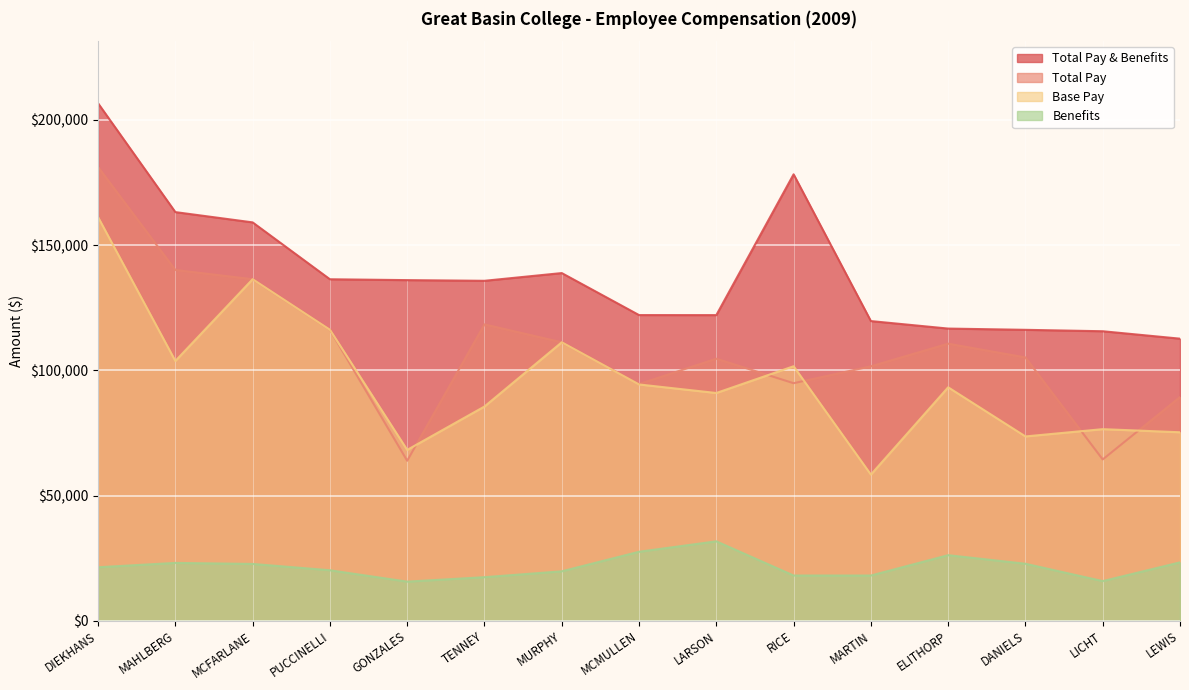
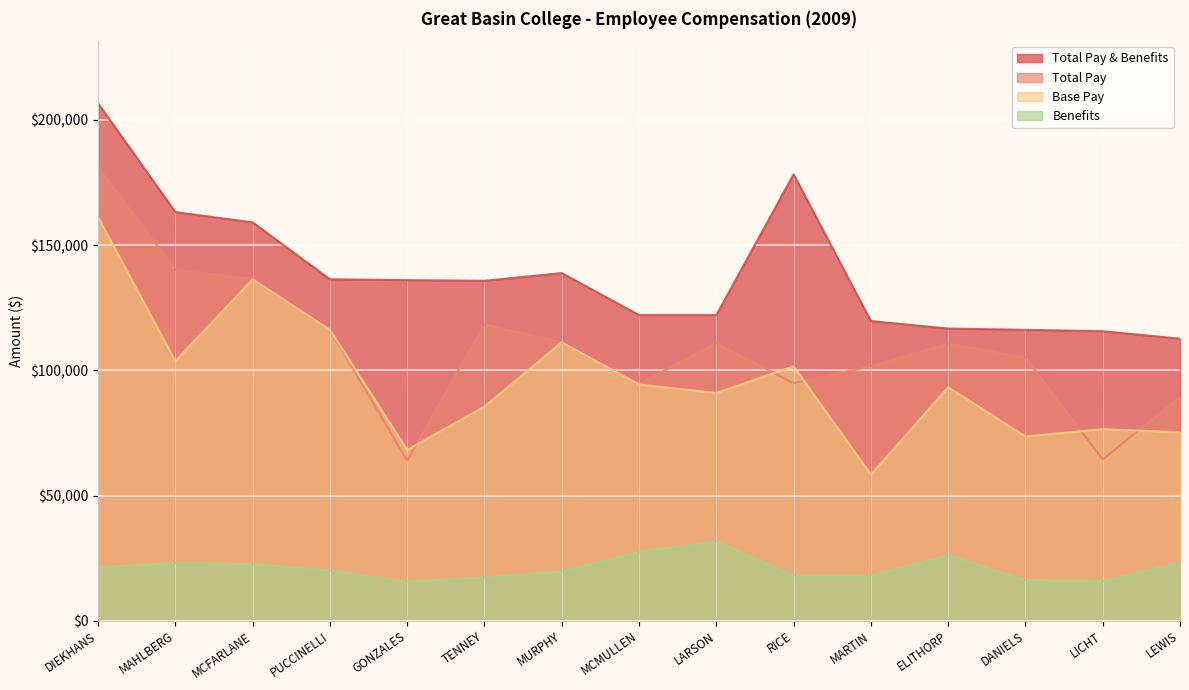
Total Pay, LARSON: $105,000 -> $111,000
Benefits, DANIELS: $23,000 -> $16,000
